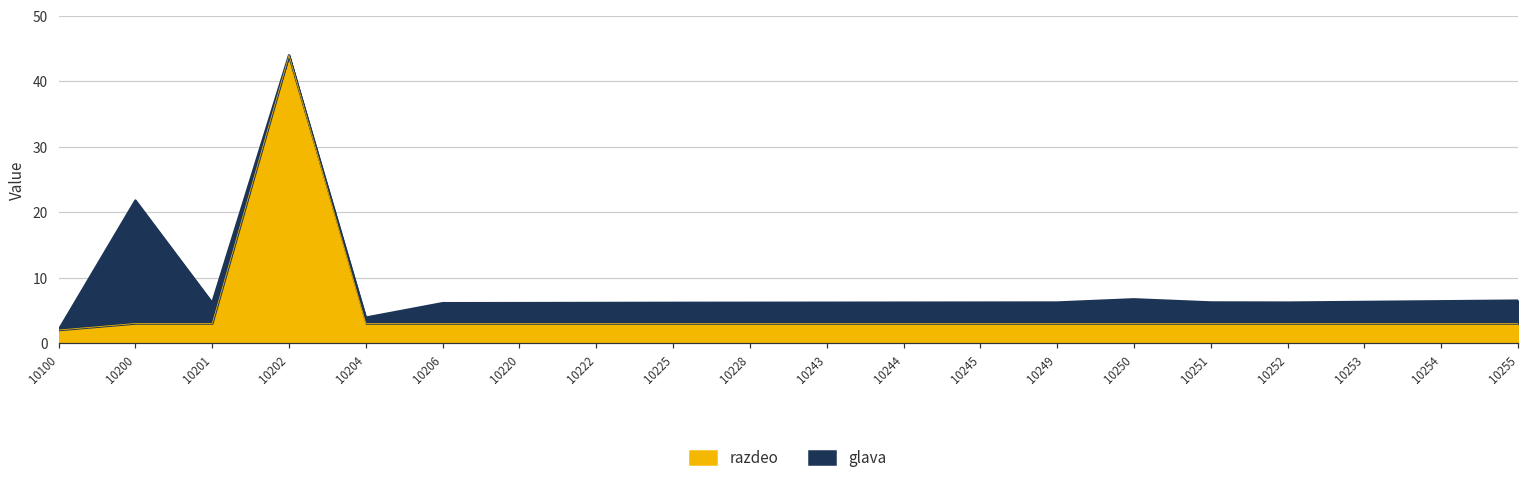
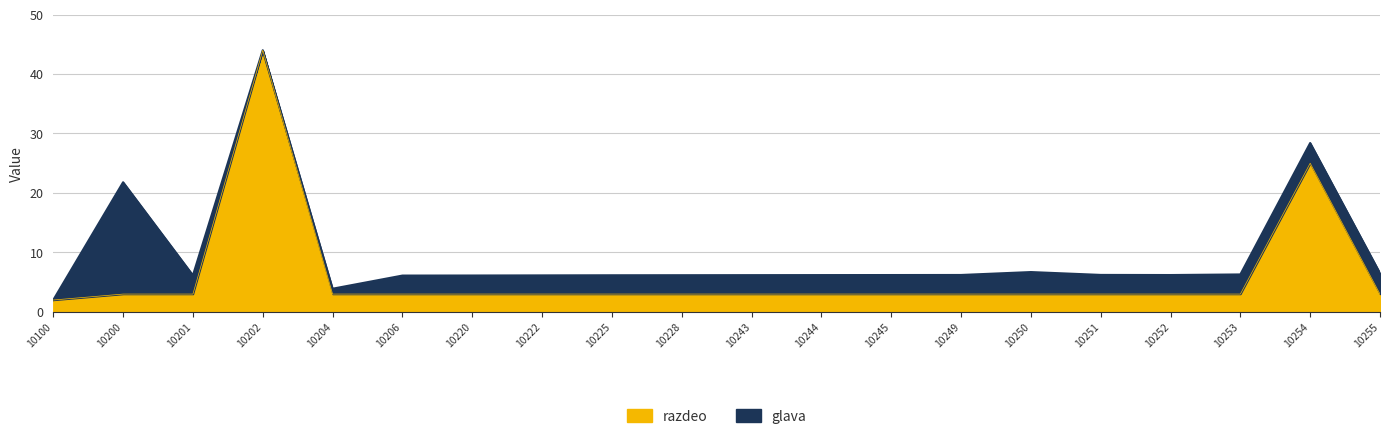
razdeo, 10254: 3 -> 25
